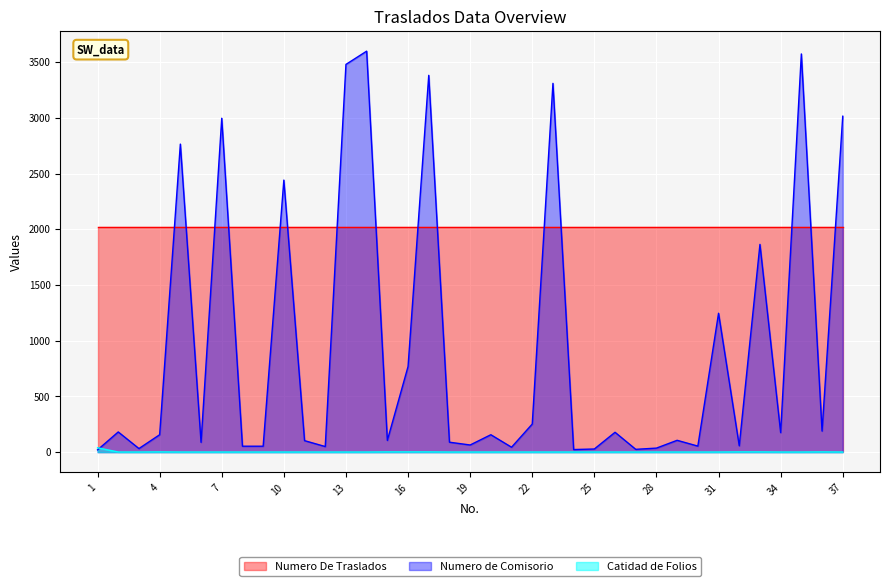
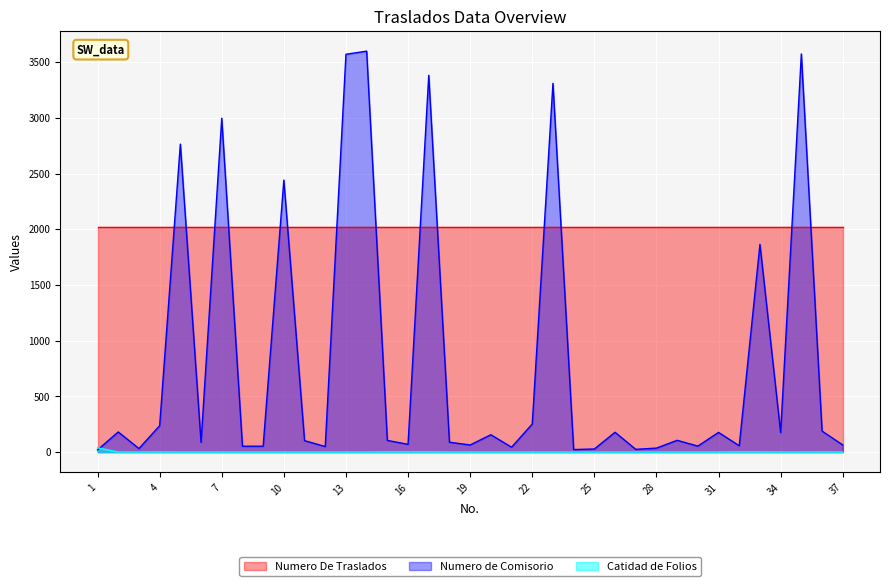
Numero de Comisorio, 4: 160 -> 240
Numero de Comisorio, 13: 3480 -> 3570
Numero de Comisorio, 16: 770 -> 70
Numero de Comisorio, 31: 1250 -> 180
Numero de Comisorio, 37: 3010 -> 60
